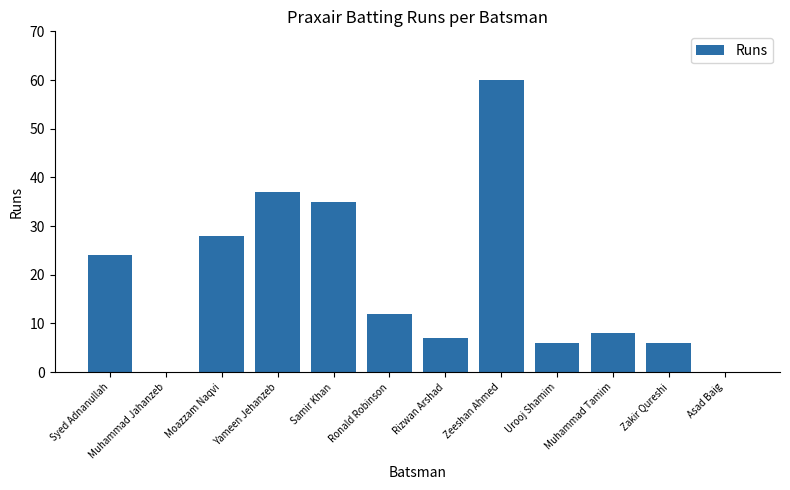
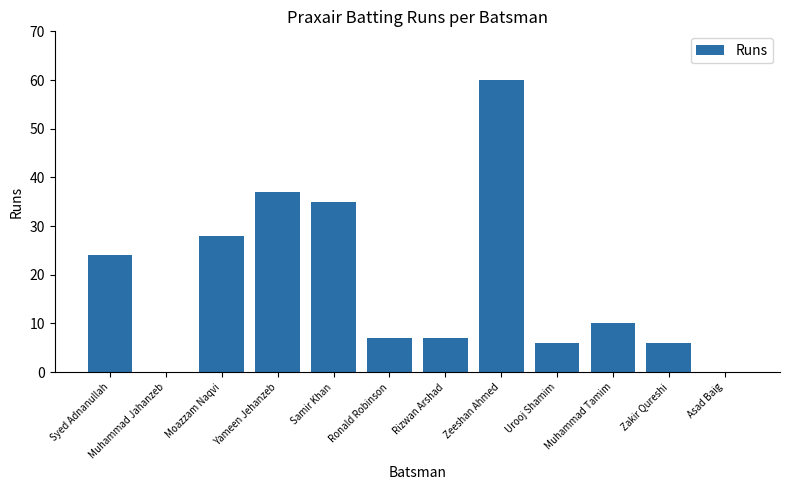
Ronald Robinson: 12 -> 7
Muhammad Tamim: 8 -> 10
